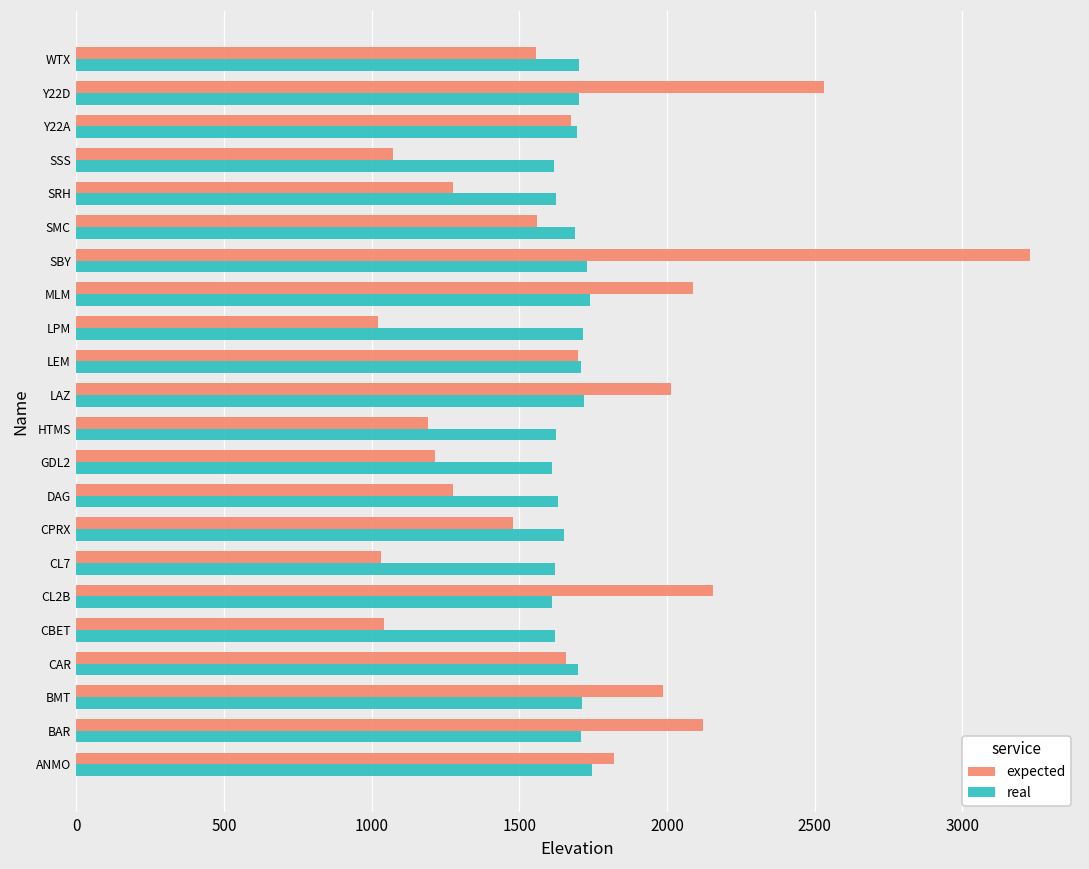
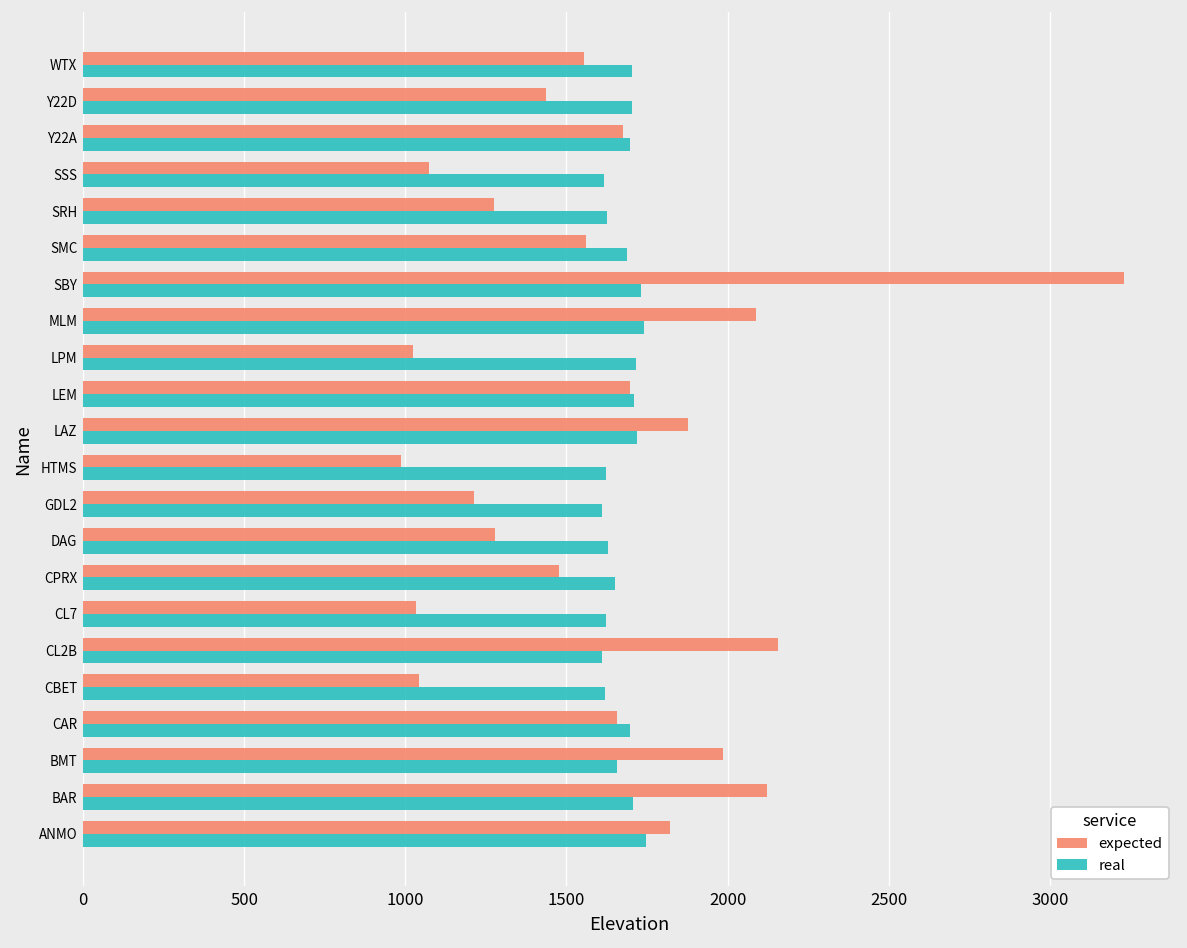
expected, Y22D: 2530 -> 1440
expected, LAZ: 2020 -> 1880
expected, HTMS: 1190 -> 990
real, BMT: 1710 -> 1660
